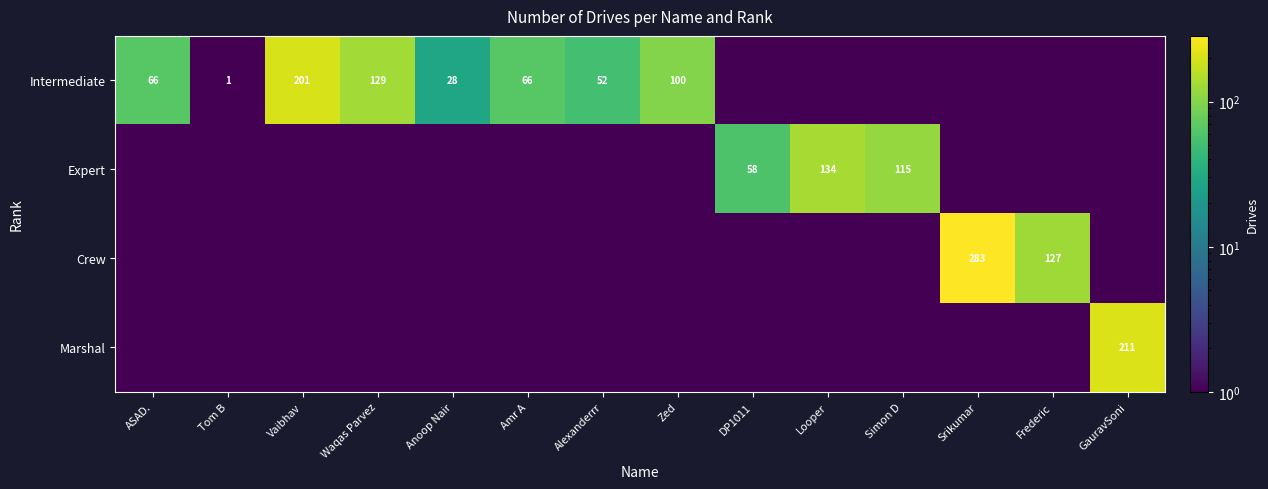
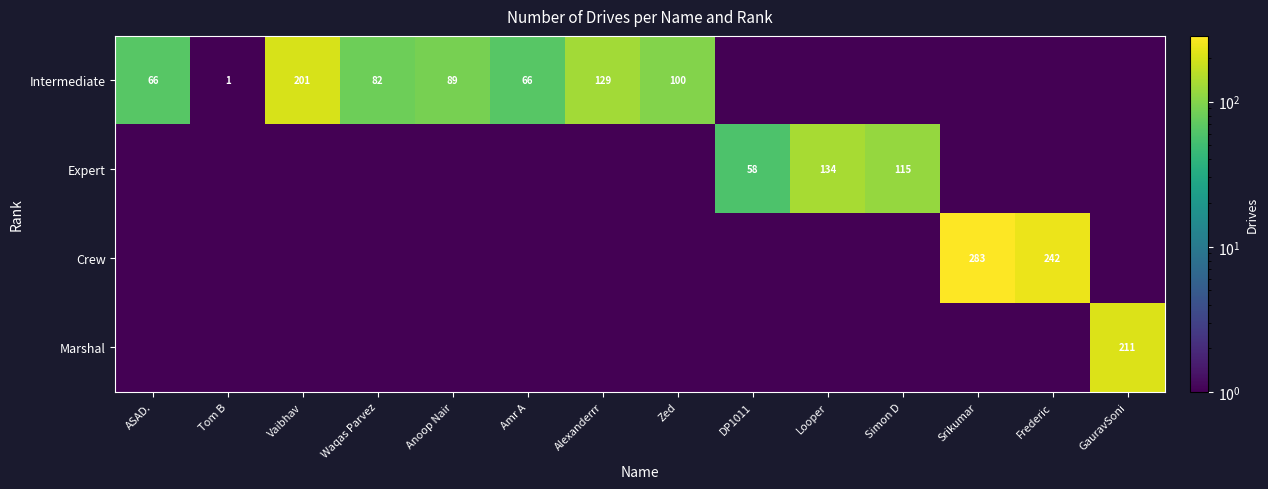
Intermediate, Waqas Parvez: 129 -> 82
Intermediate, Anoop Nair: 28 -> 89
Intermediate, Alexanderrr: 52 -> 129
Crew, Frederic: 127 -> 242
